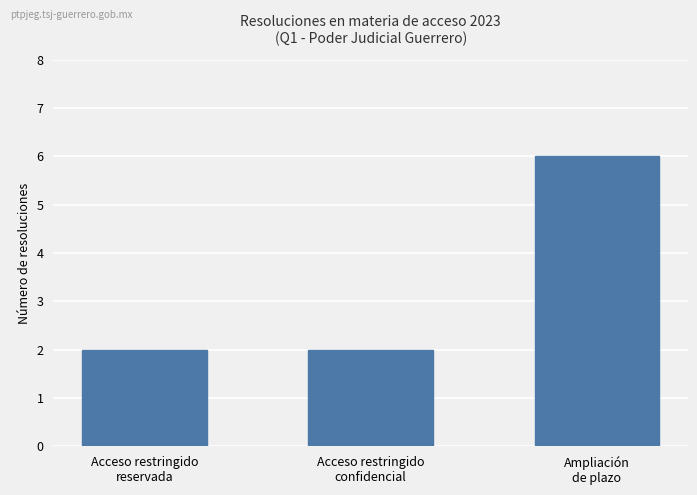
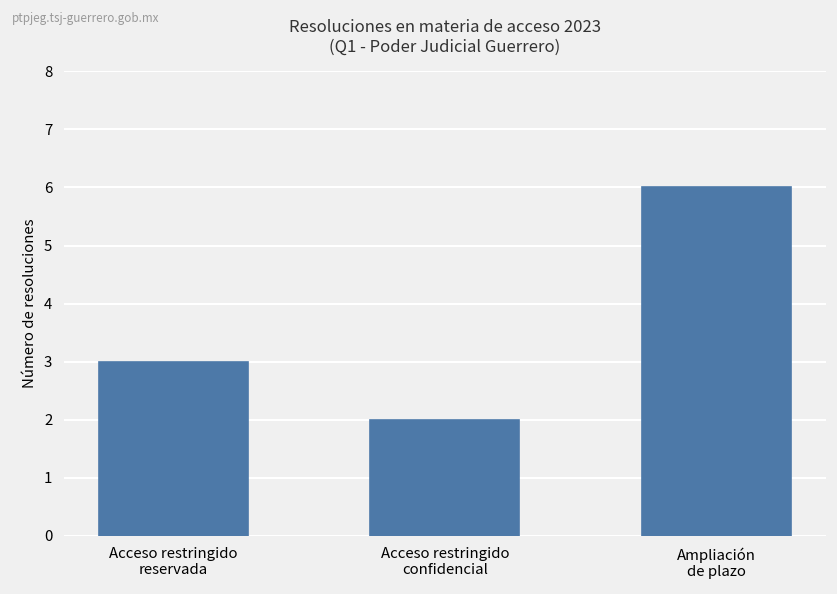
Acceso restringido reservada: 2 -> 3
